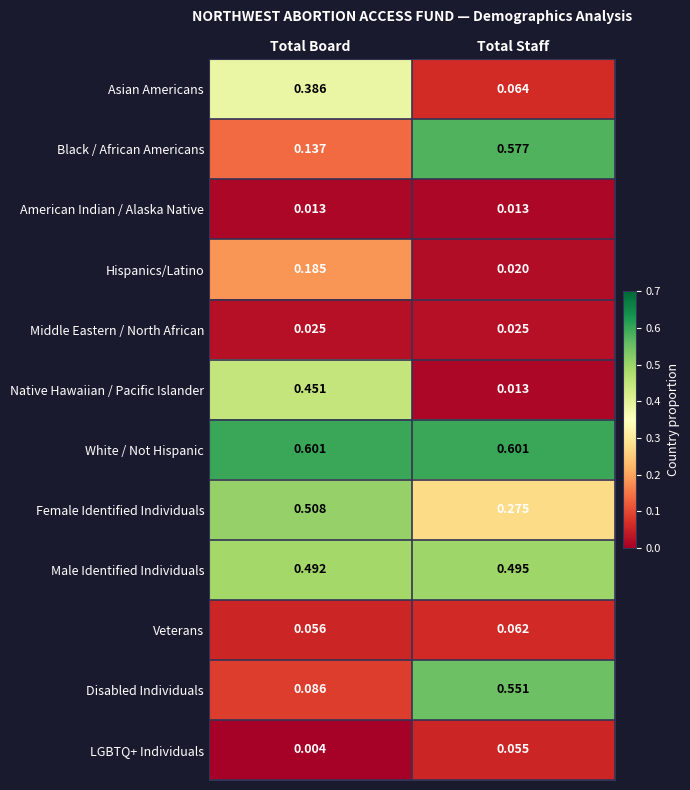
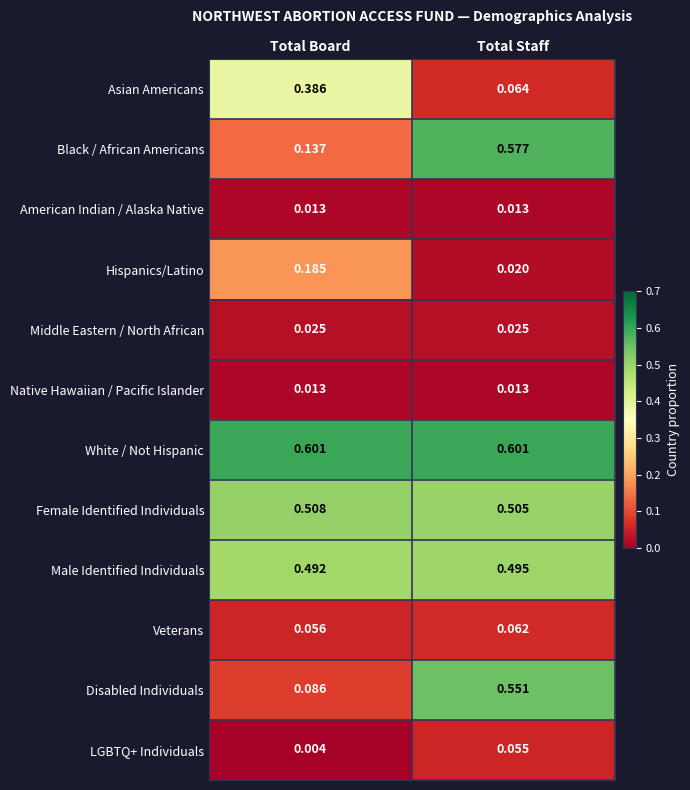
Native Hawaiian / Pacific Islander, Total Board: 0.451 -> 0.013
Female Identified Individuals, Total Staff: 0.275 -> 0.505
